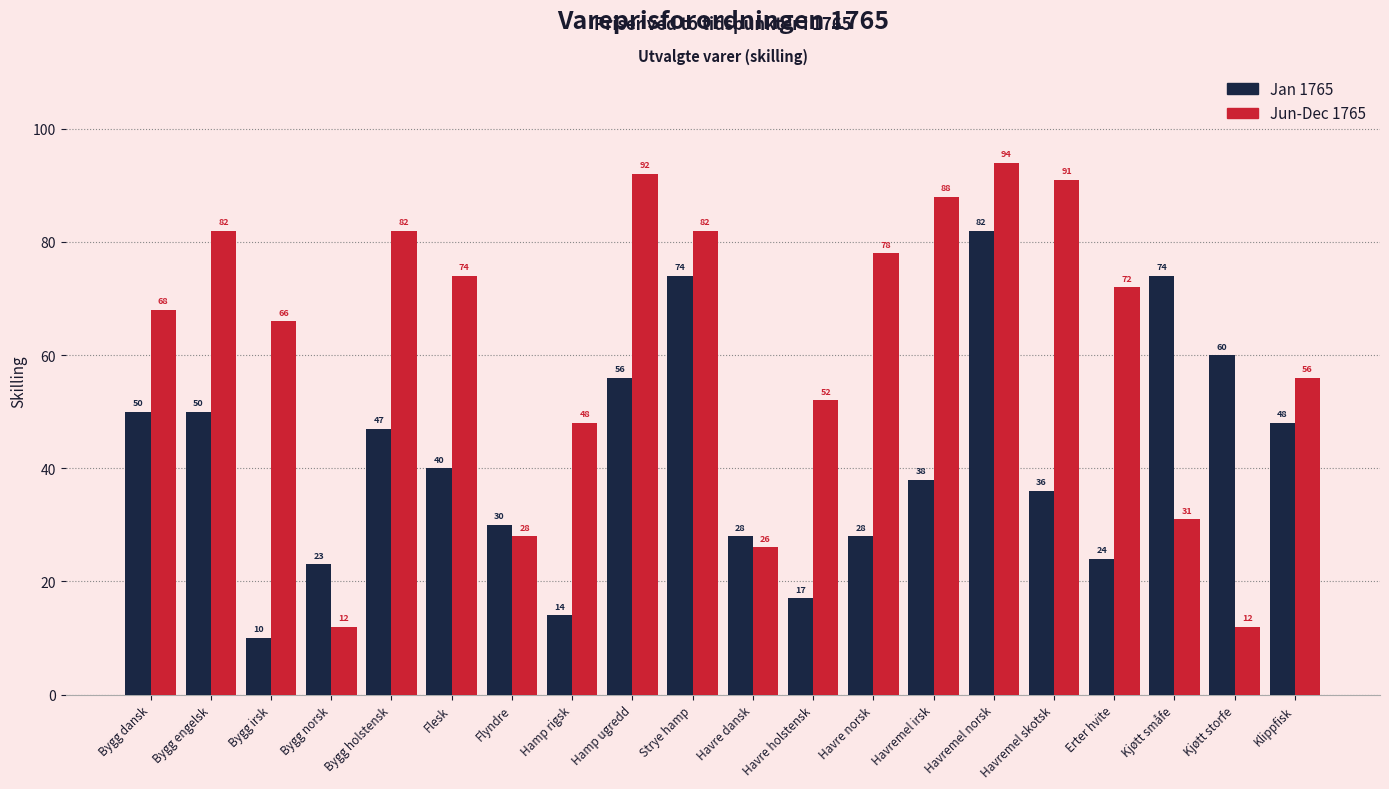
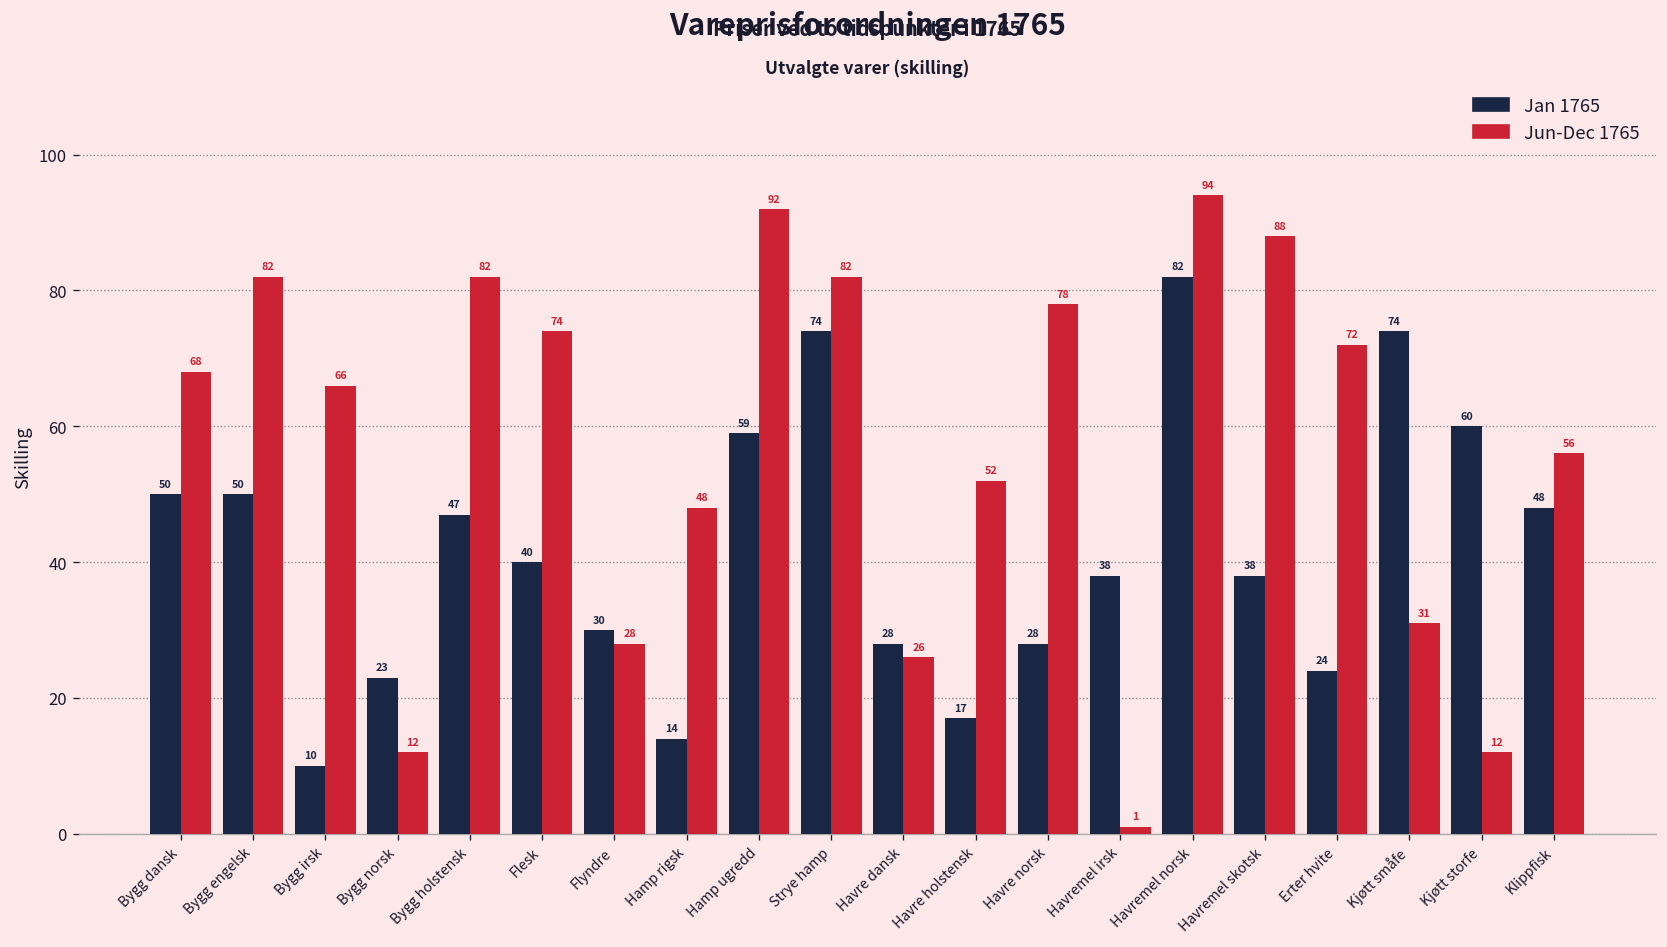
Jan 1765, Hamp ugredd: 56 -> 59
Jun-Dec 1765, Havremel irsk: 88 -> 1
Jan 1765, Havremel skotsk: 36 -> 38
Jun-Dec 1765, Havremel skotsk: 91 -> 88
